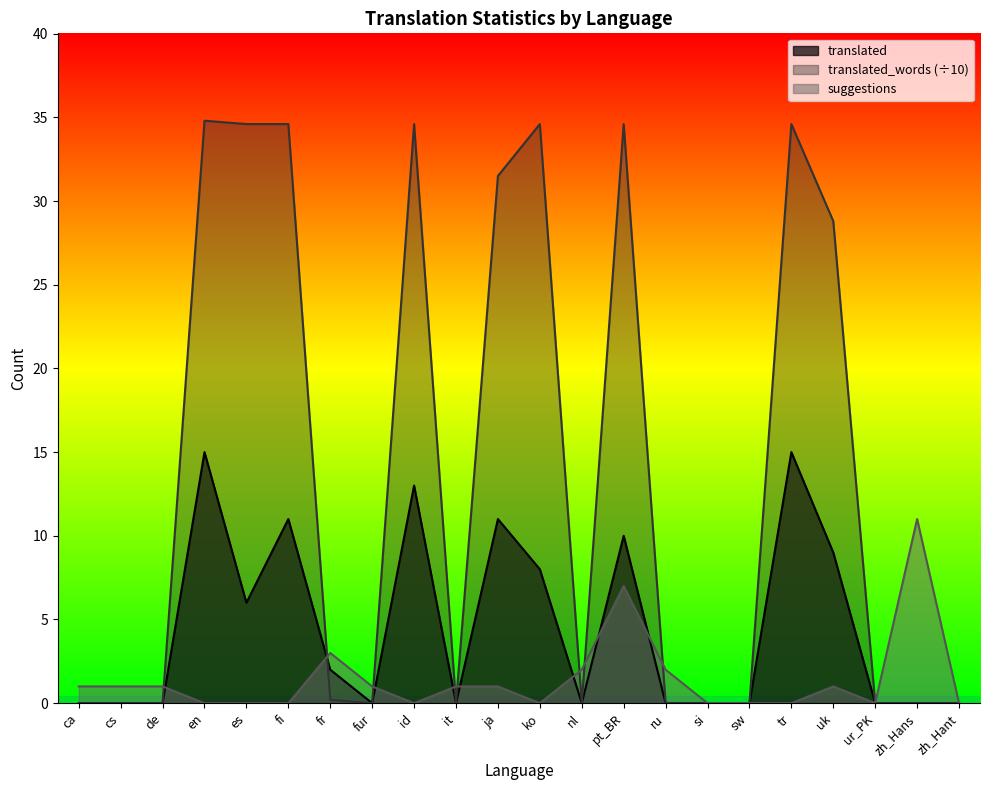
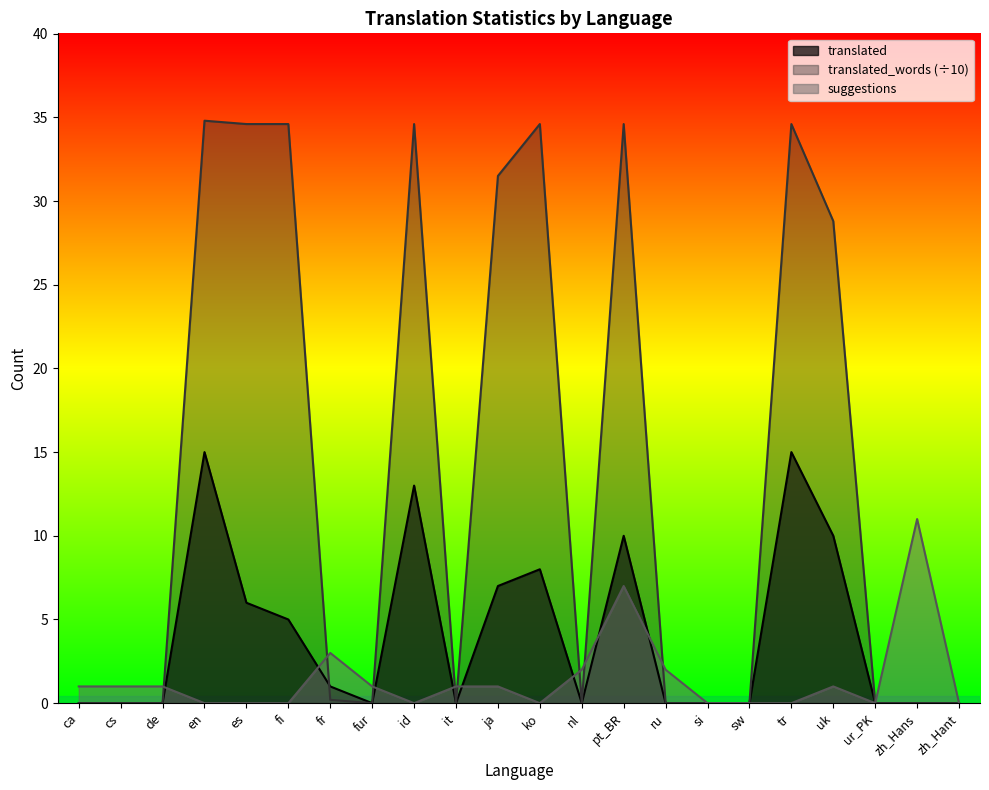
translated, fi: 11 -> 5
translated, fr: 2 -> 1
translated, ja: 11 -> 7
translated, uk: 9 -> 10
